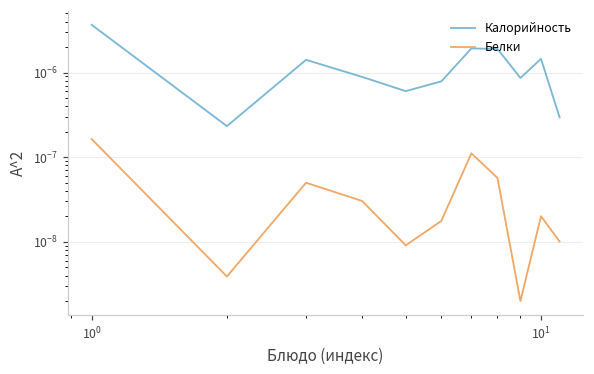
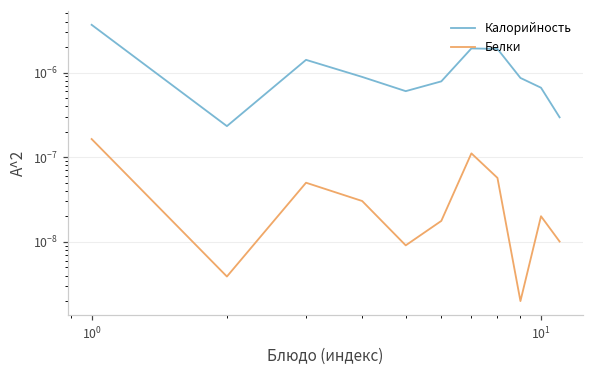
Калорийность, 10^1: 0.0000015 -> 0.0000007
